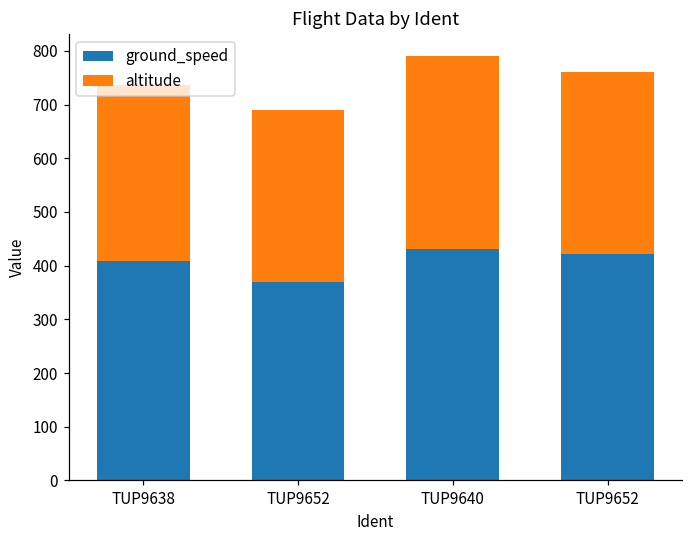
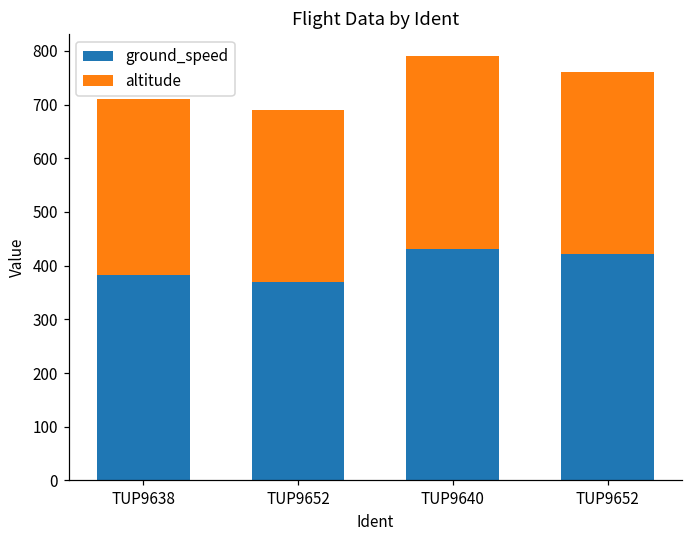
ground_speed, TUP9638: 410 -> 380
